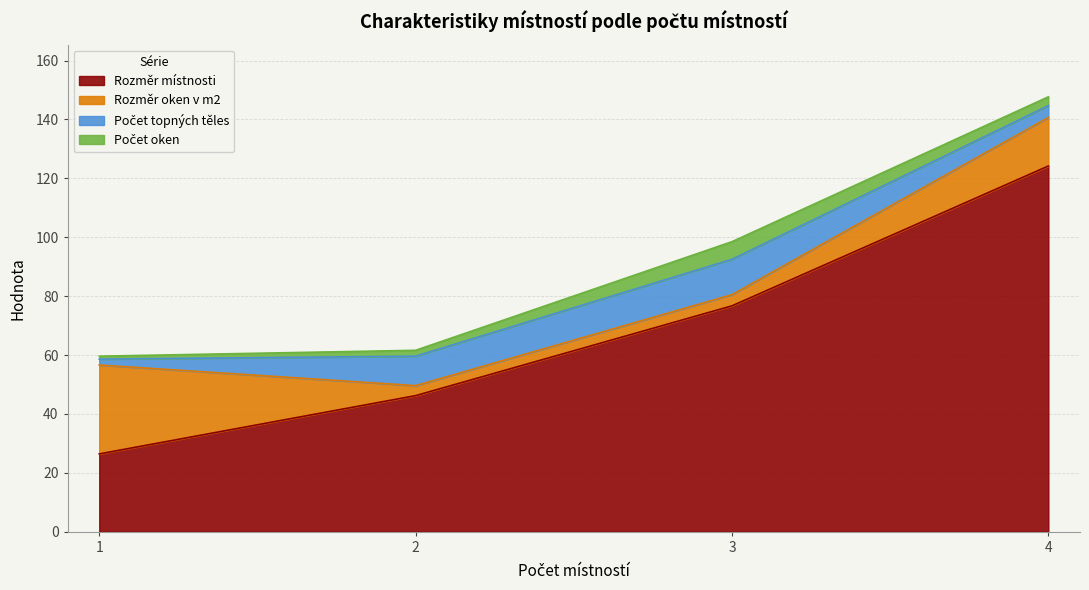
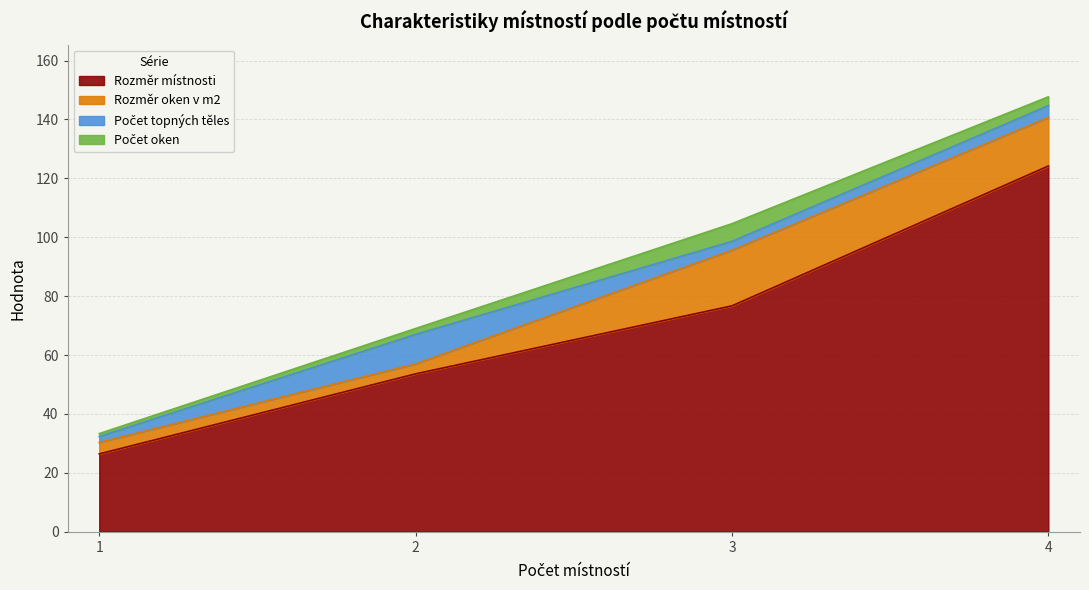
Rozměr oken v m2, 1: 30 -> 4
Rozměr místnosti, 2: 46 -> 54
Rozměr oken v m2, 3: 4 -> 19
Počet topných těles, 3: 12 -> 3
